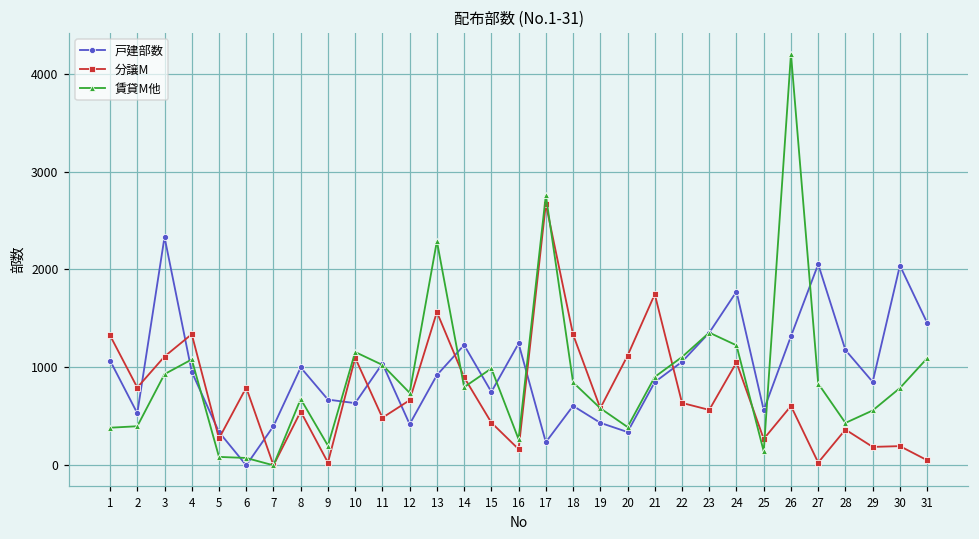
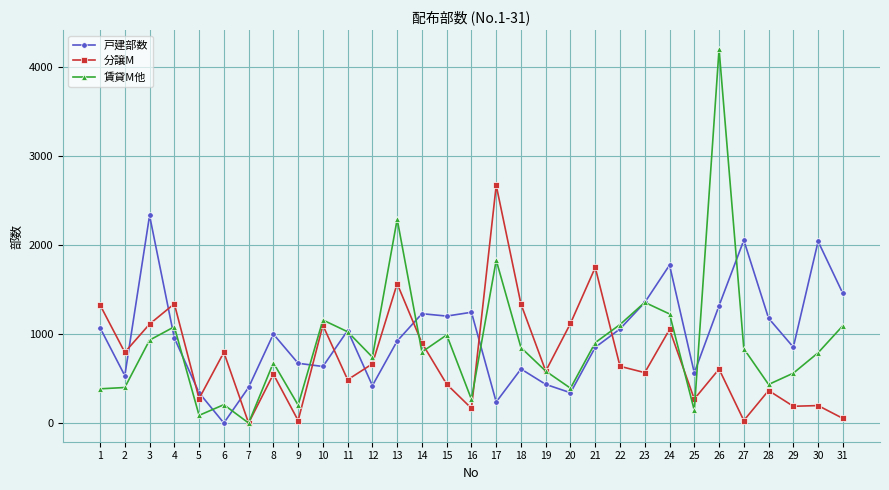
賃貸M他, 6: 100 -> 200
戸建部数, 15: 800 -> 1200
賃貸M他, 17: 2800 -> 1800
